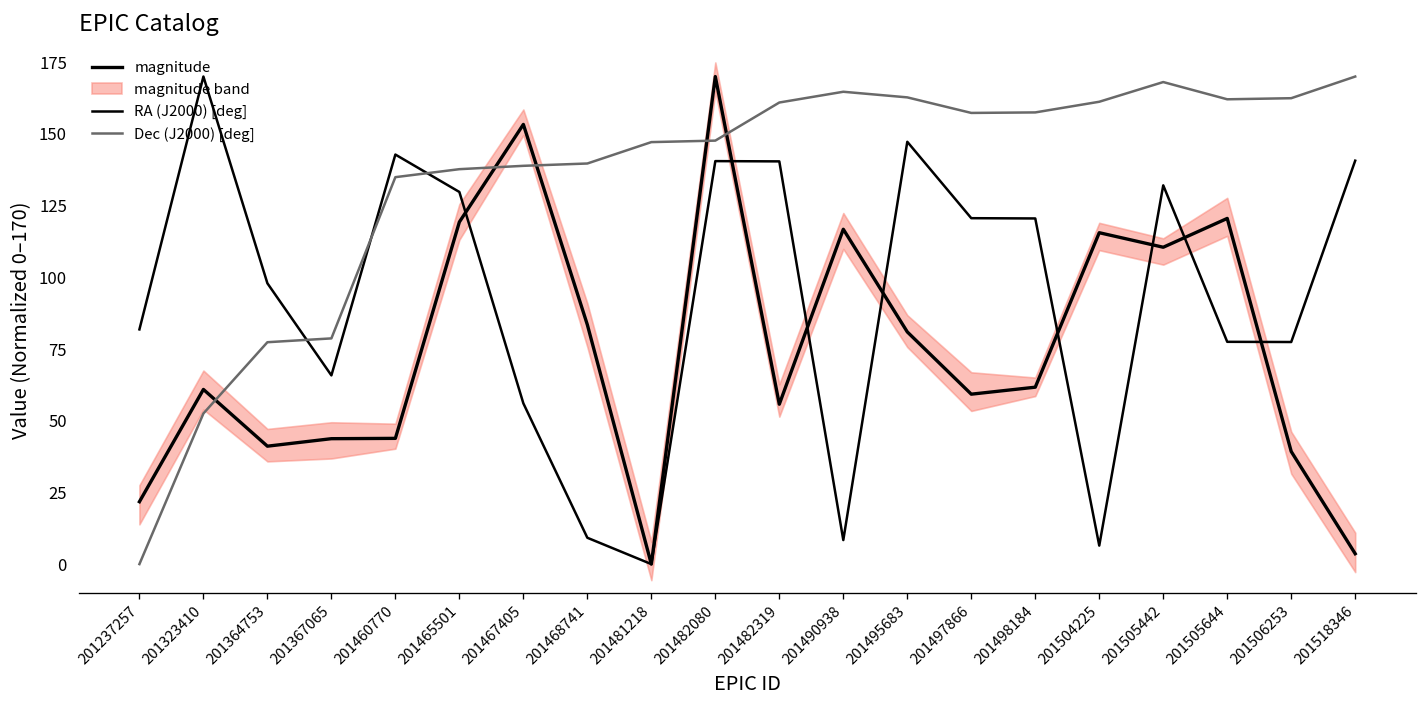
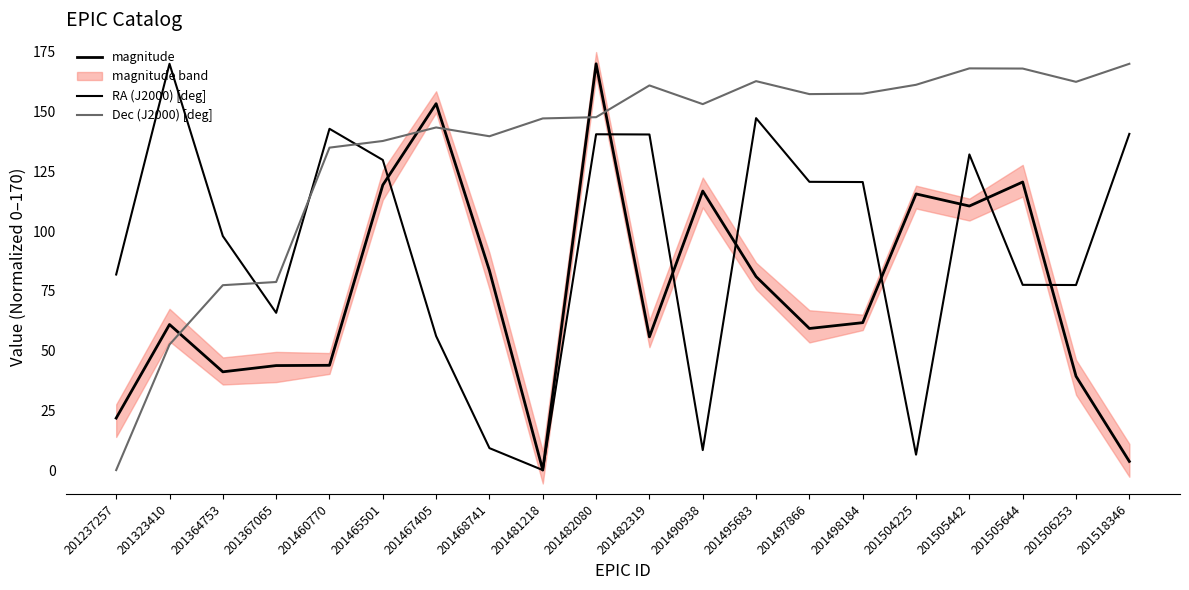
Dec (J2000) [deg], 201467405: 139 -> 143
Dec (J2000) [deg], 201490938: 165 -> 153
Dec (J2000) [deg], 201505644: 162 -> 168
